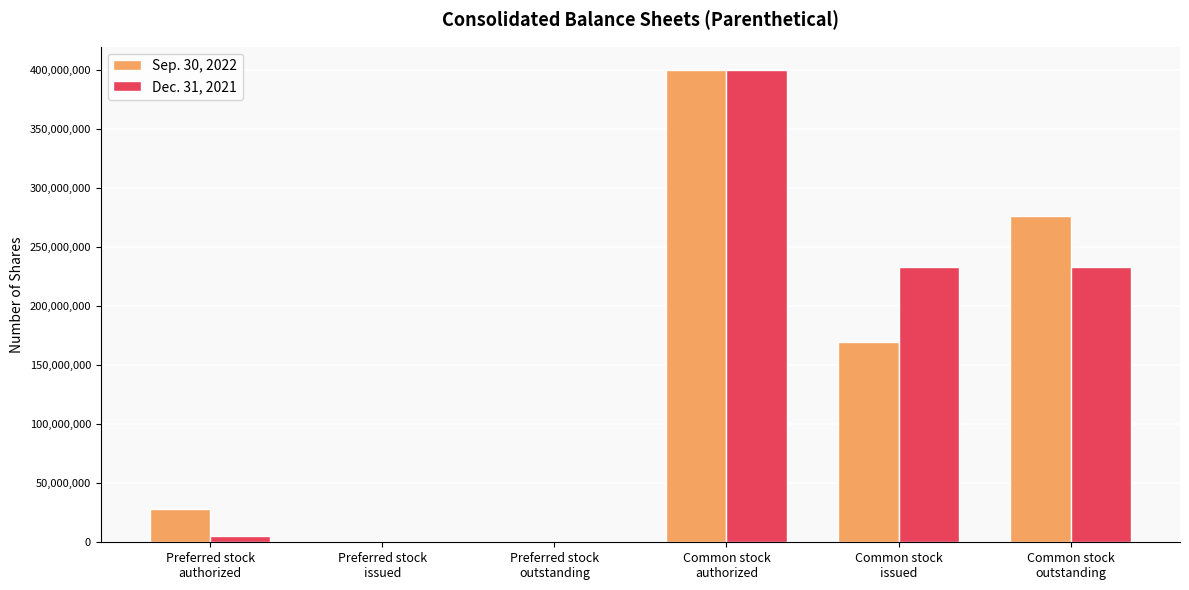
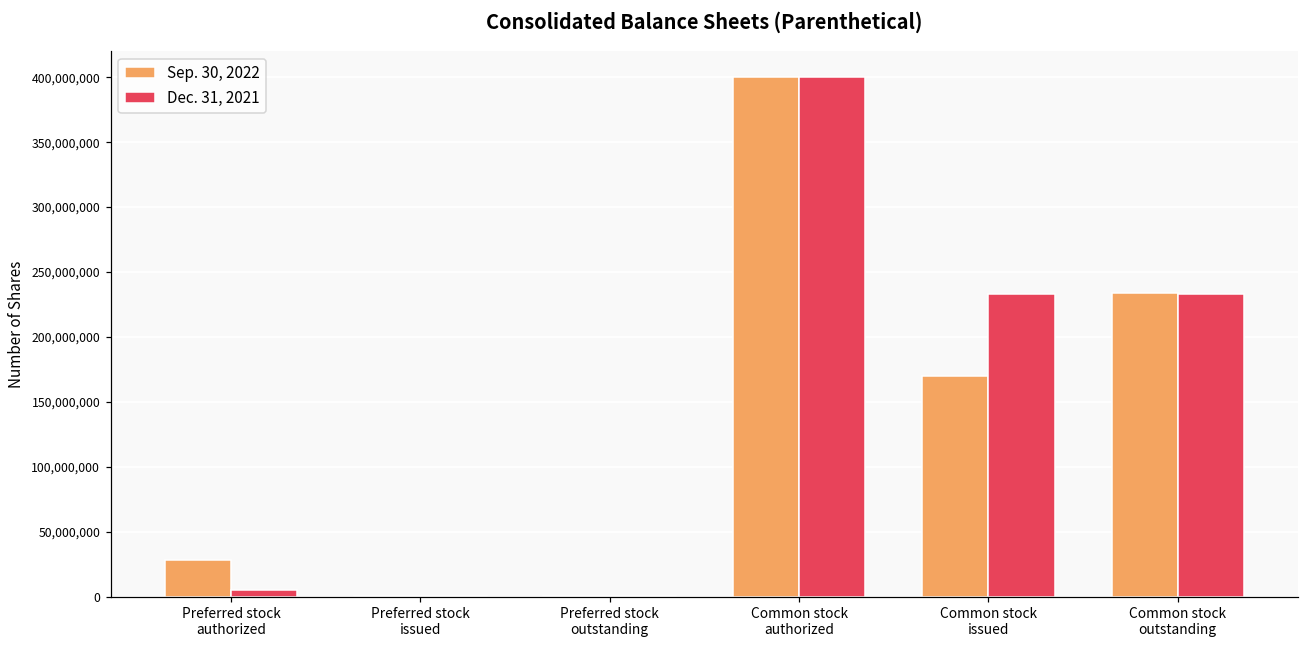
Sep. 30, 2022, Common stock outstanding: 276,000,000 -> 234,000,000
